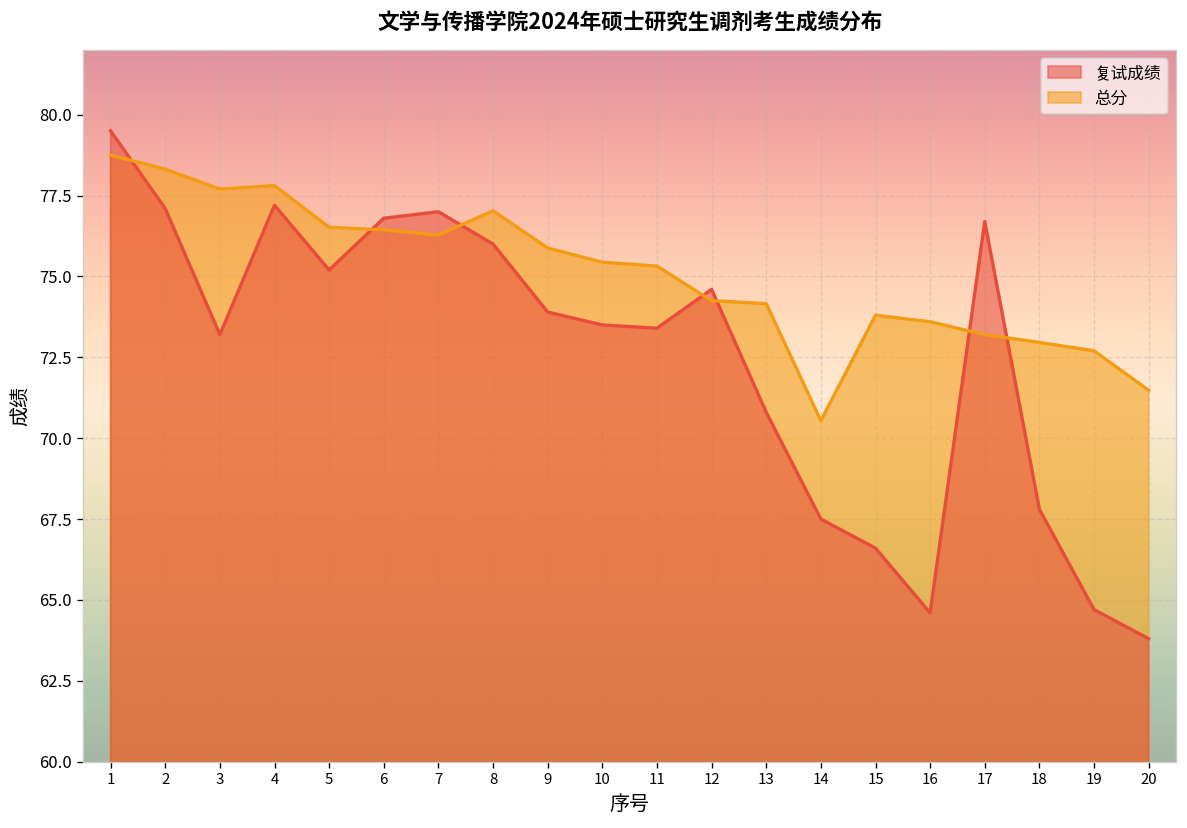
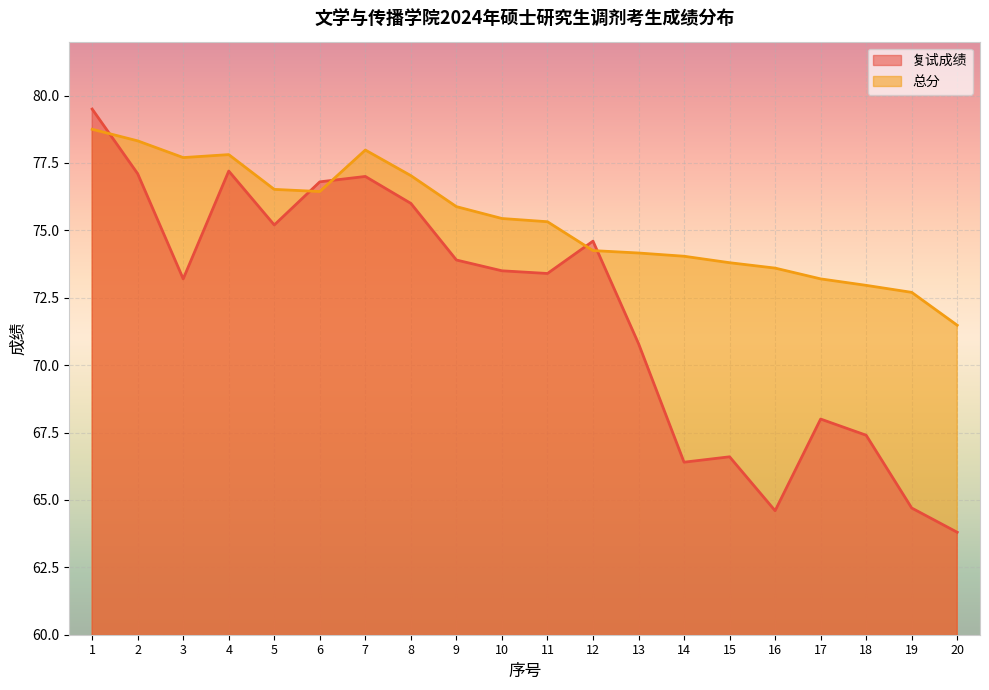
总分, 7: 76.3 -> 78.0
复试成绩, 14: 67.5 -> 66.4
总分, 14: 70.5 -> 74.0
复试成绩, 17: 76.7 -> 68.0
复试成绩, 18: 67.8 -> 67.4
